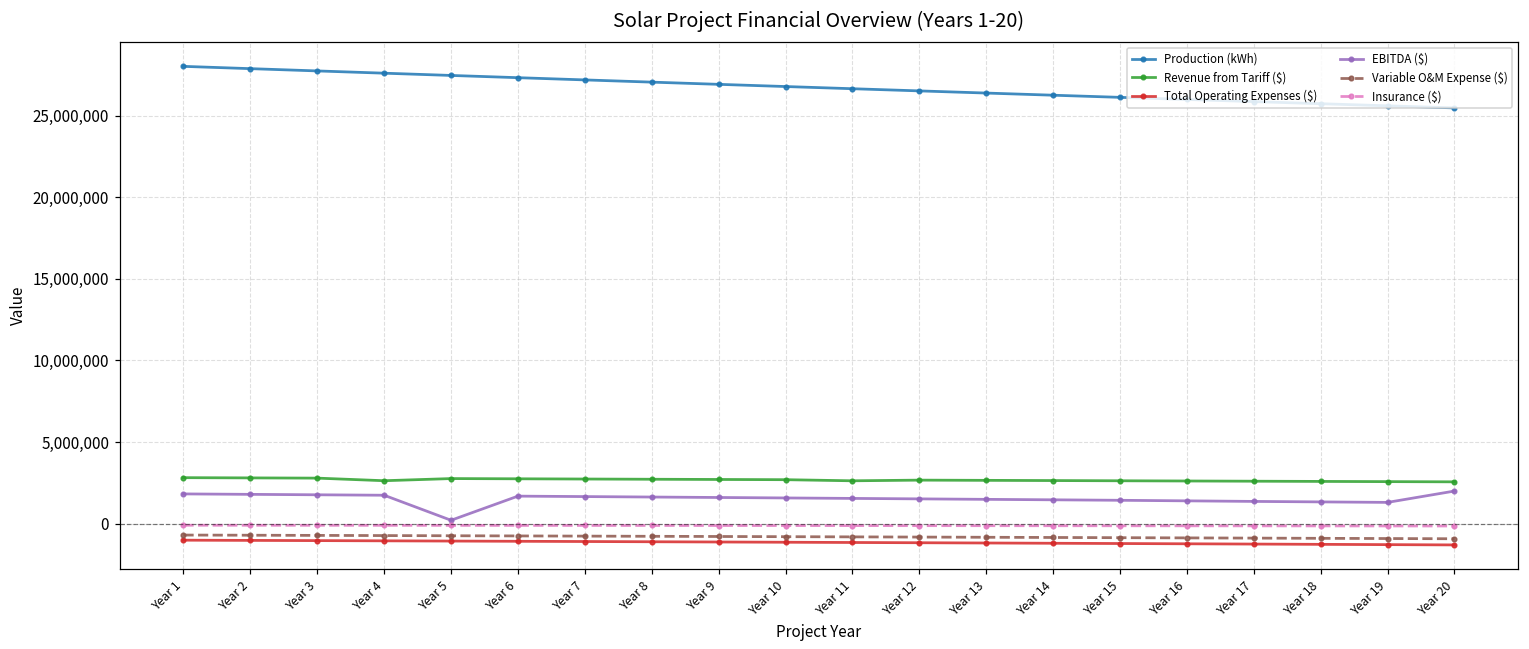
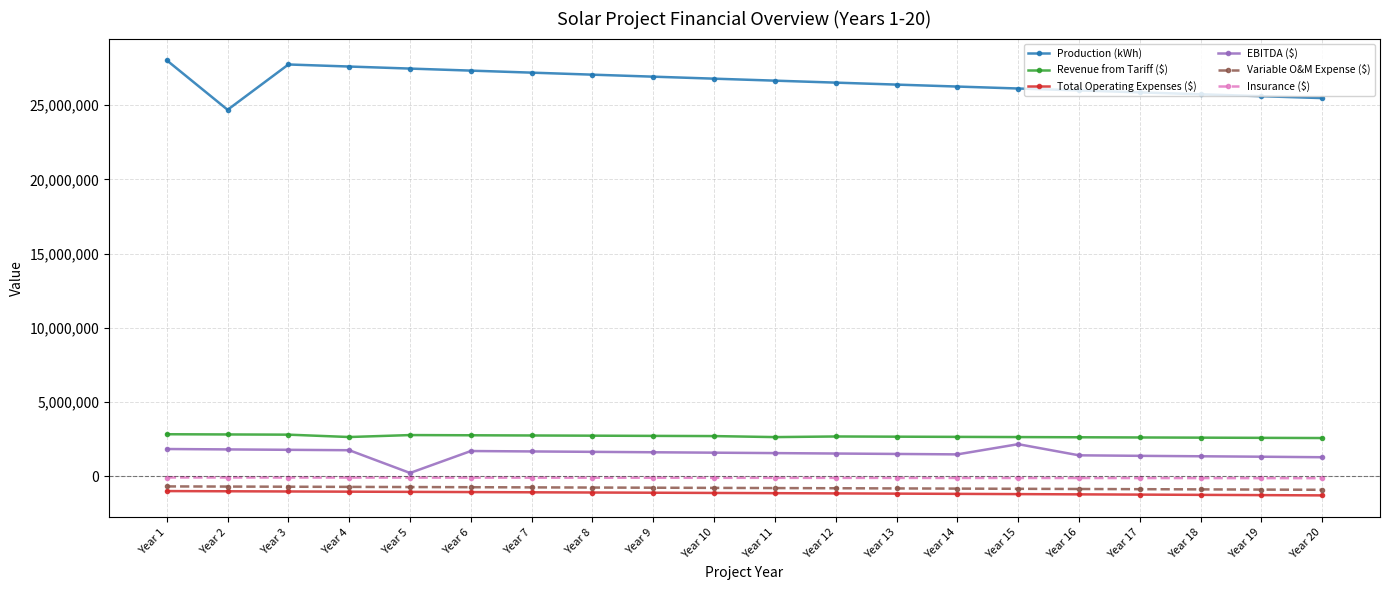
Production (kWh), Year 2: 27,900,000 -> 24,700,000
EBITDA ($), Year 15: 1,400,000 -> 2,100,000
EBITDA ($), Year 20: 2,000,000 -> 1,300,000
